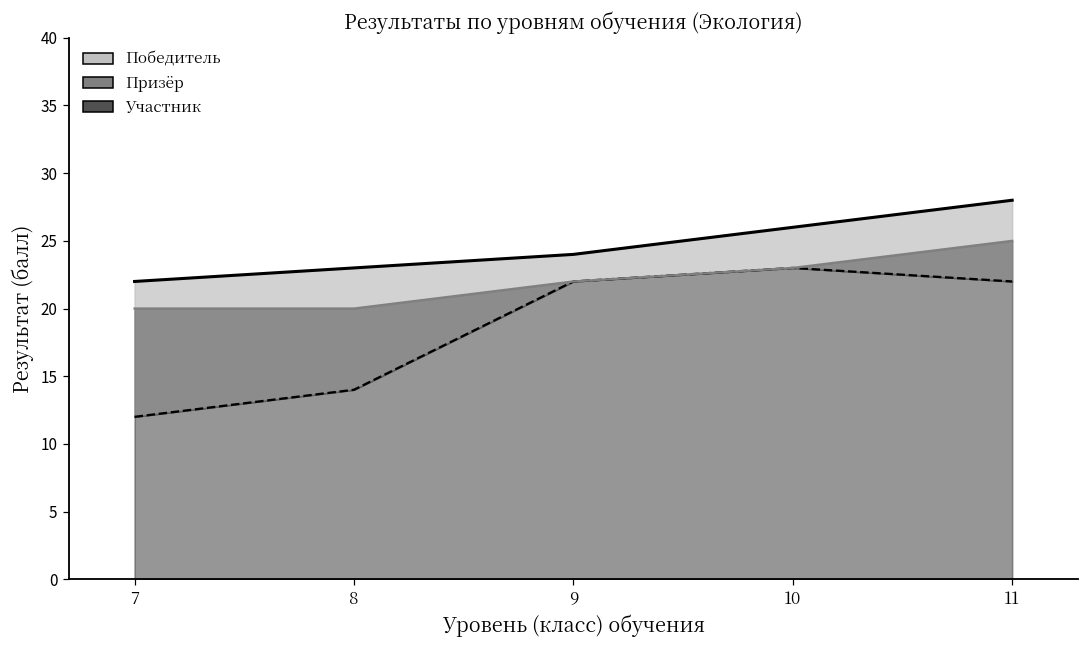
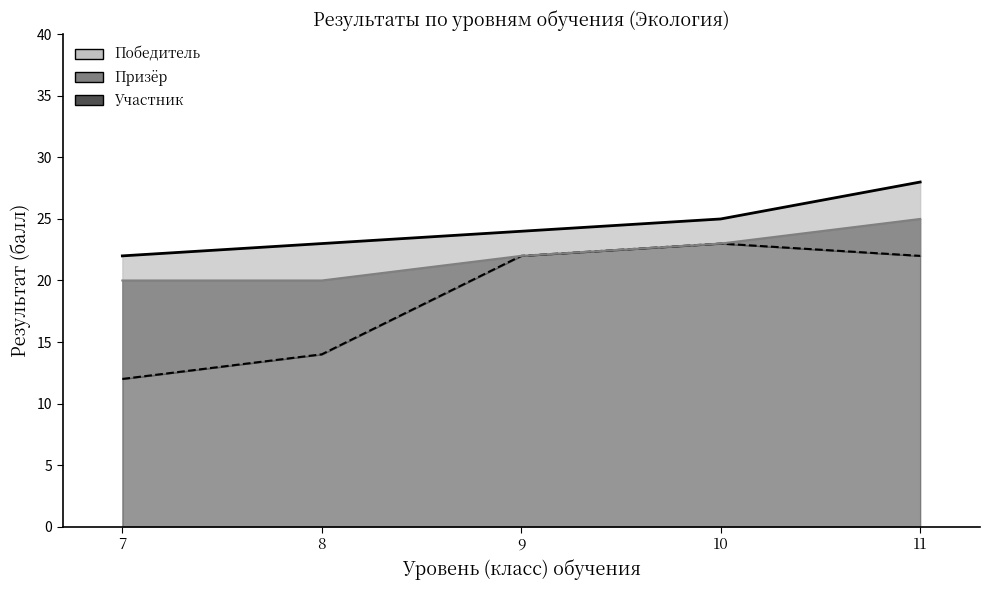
Победитель, 10: 26 -> 25
